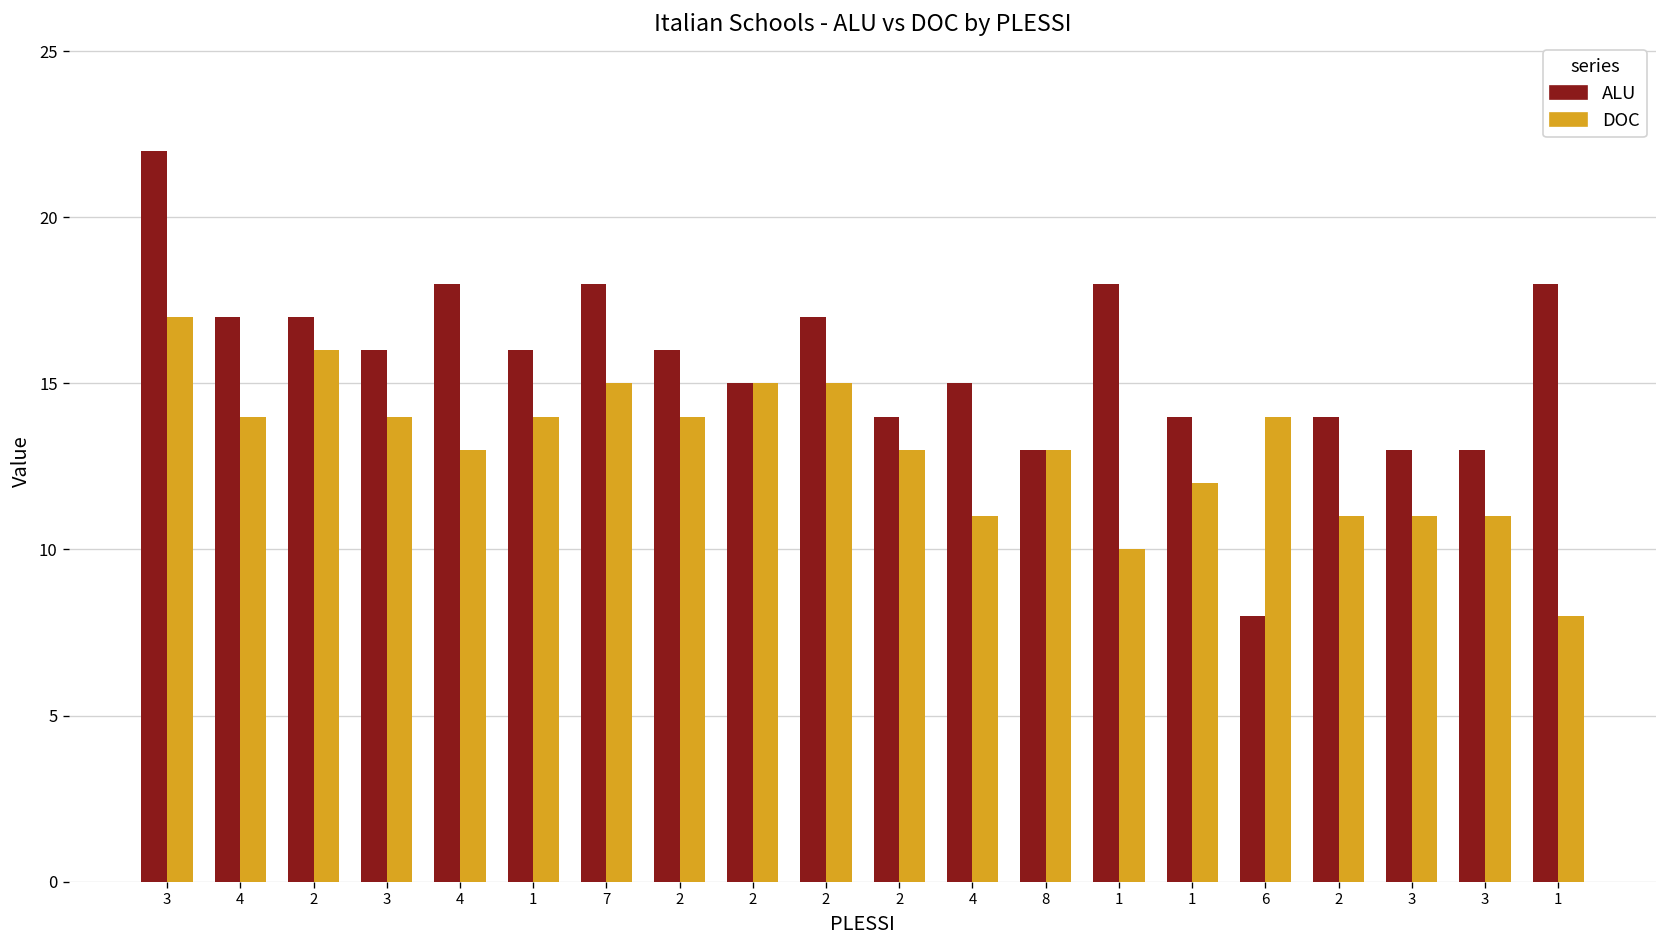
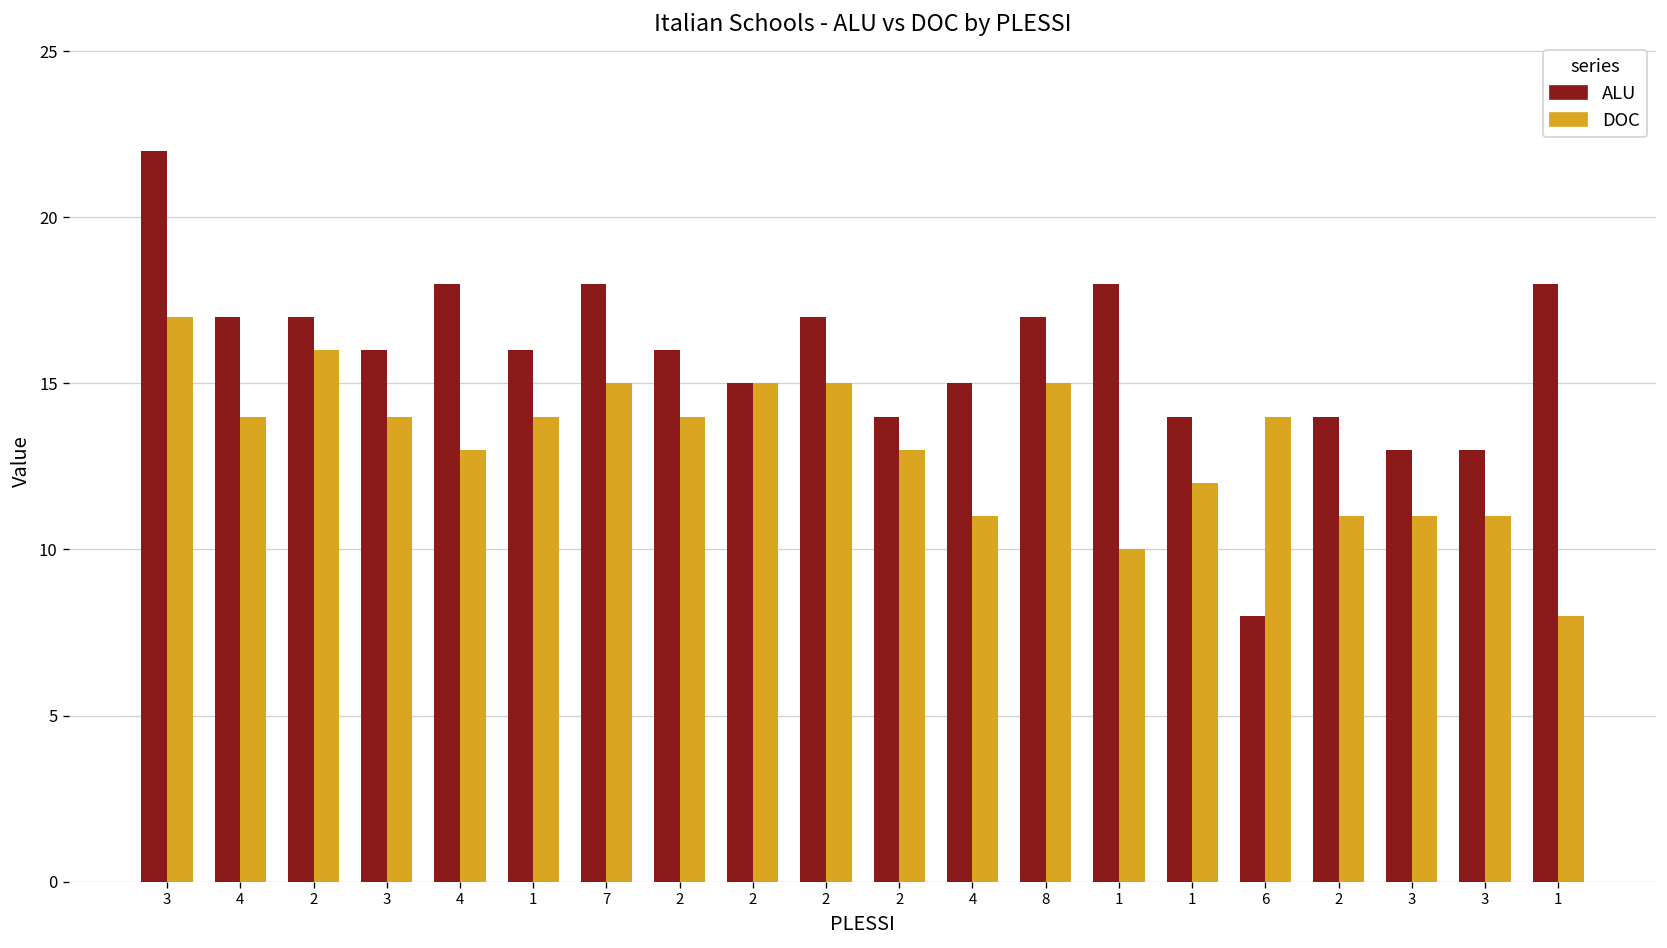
ALU, 8: 13 -> 17
DOC, 8: 13 -> 15
